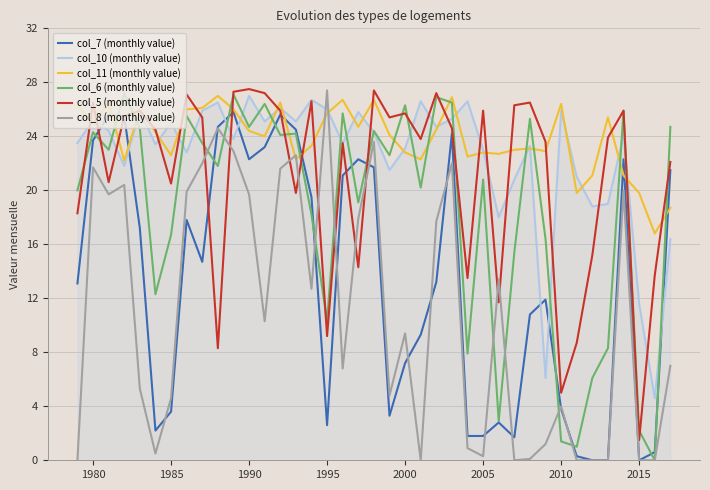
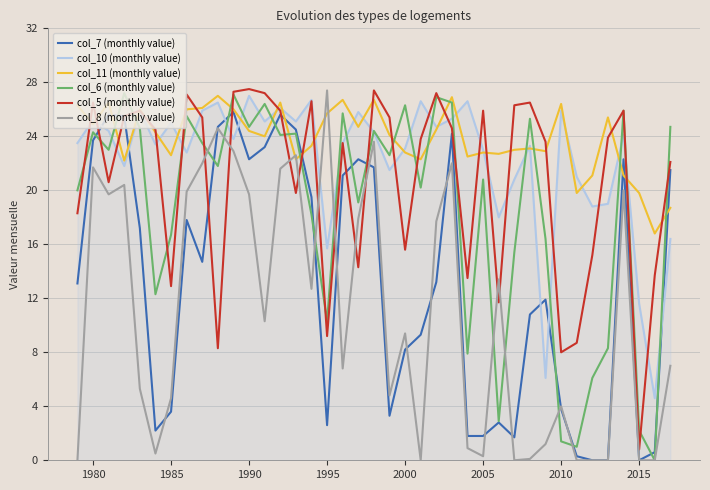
col_5 (monthly value), 1985: 20.5 -> 12.9
col_10 (monthly value), 1995: 26.0 -> 15.7
col_7 (monthly value), 2000: 7.2 -> 8.2
col_5 (monthly value), 2000: 25.7 -> 15.6
col_5 (monthly value), 2010: 5 -> 8
col_5 (monthly value), 2015: 1.5 -> 0.8
